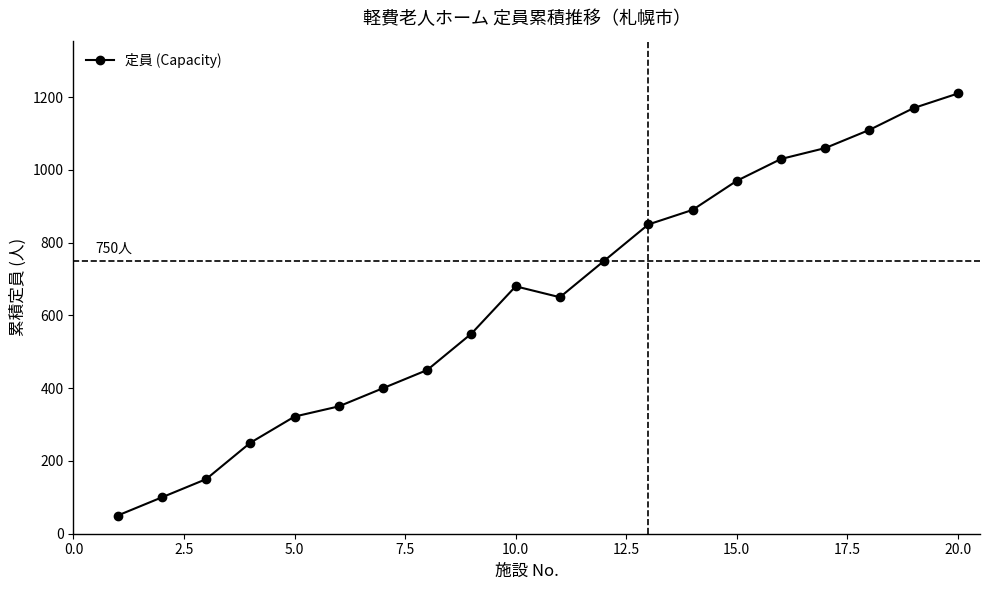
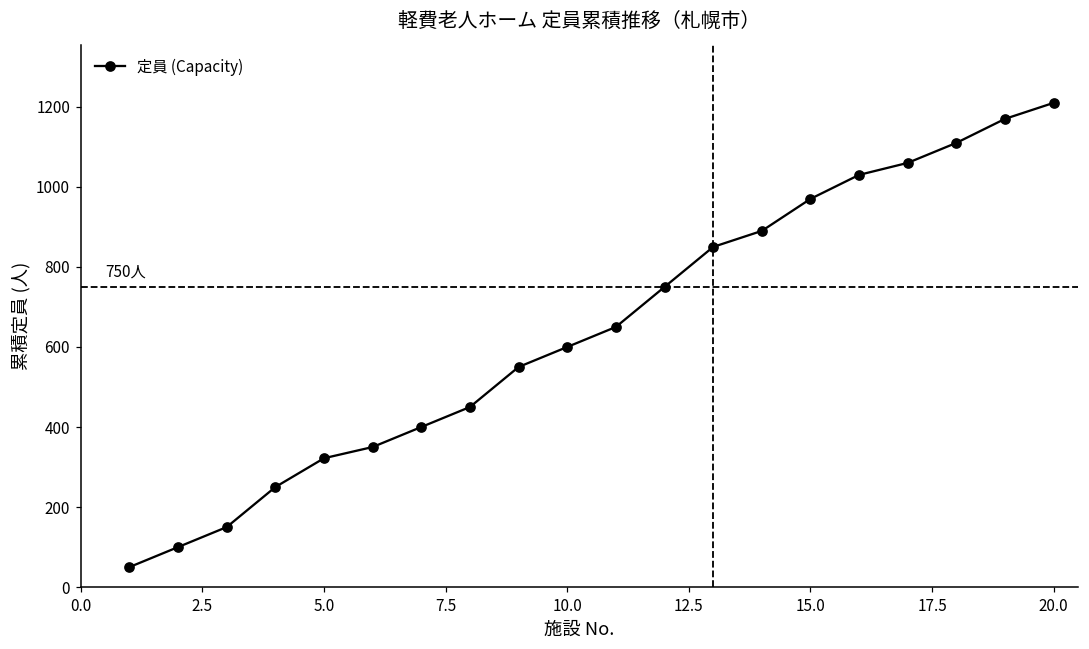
10.0: 680 -> 600
